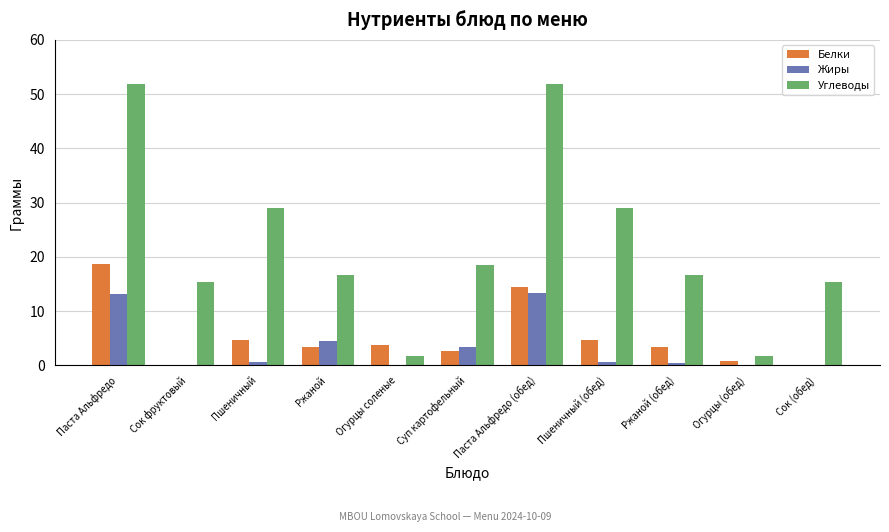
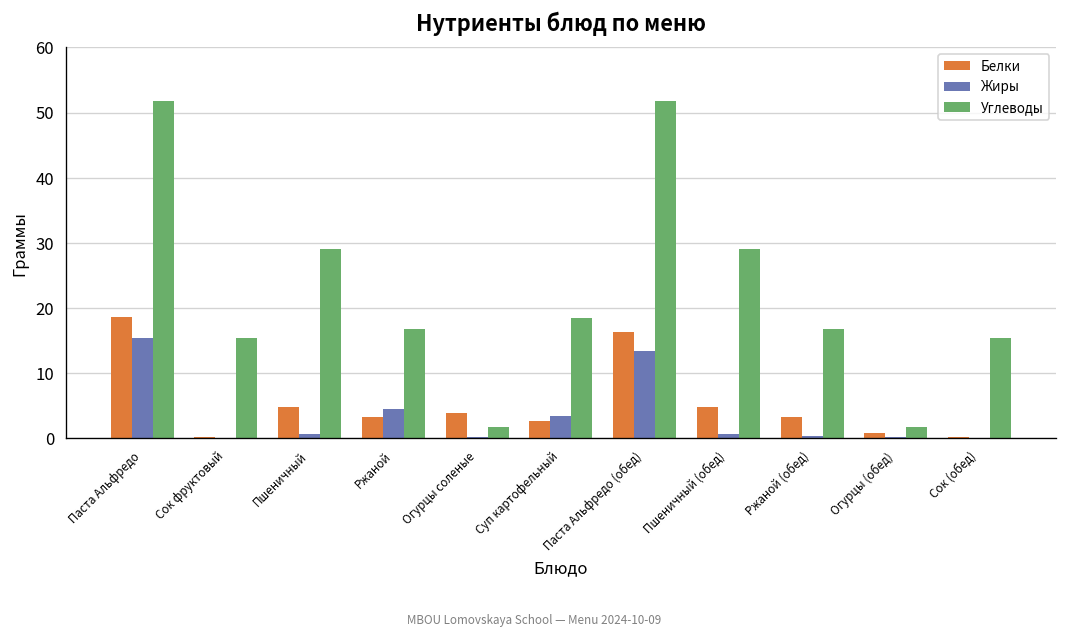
Жиры, Паста Альфредо: 13 -> 15
Белки, Паста Альфредо (обед): 15 -> 16
